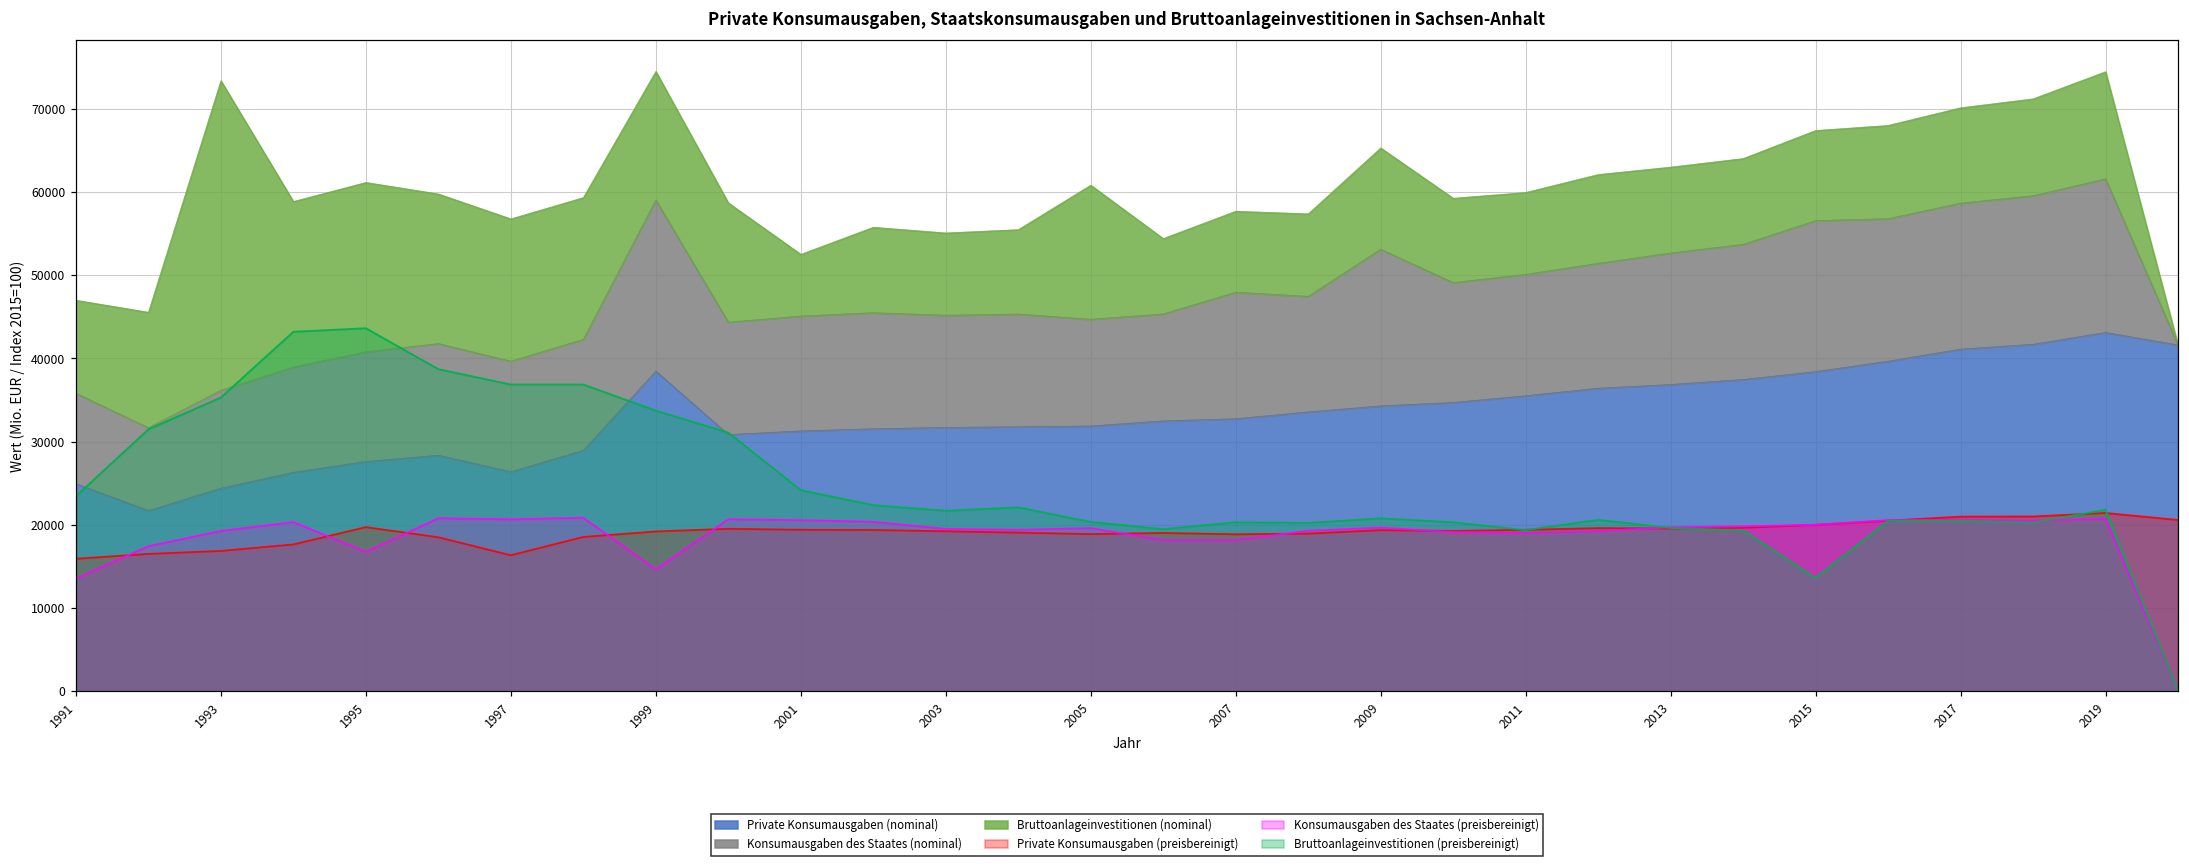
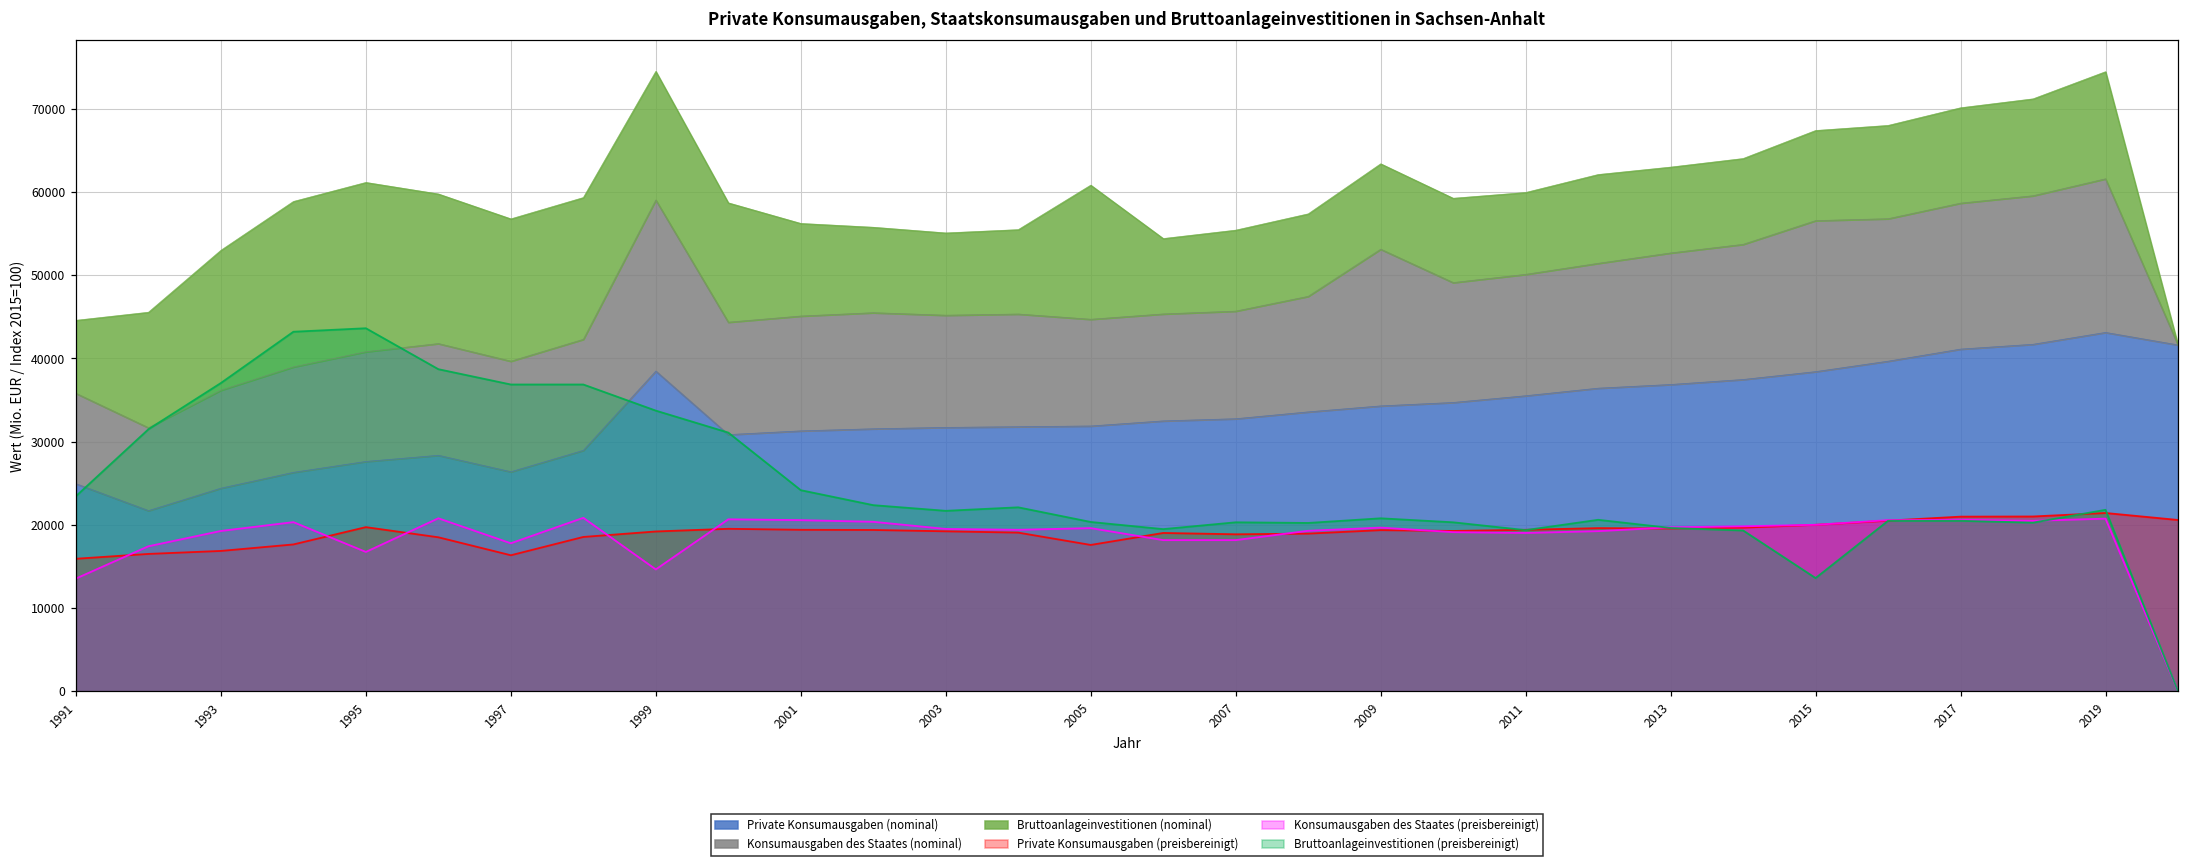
Bruttoanlageinvestitionen (nominal), 1991: 11000 -> 9000
Bruttoanlageinvestitionen (nominal), 1993: 37000 -> 17000
Bruttoanlageinvestitionen (preisbereinigt), 1993: 35000 -> 37000
Konsumausgaben des Staates (preisbereinigt), 1997: 21000 -> 18000
Bruttoanlageinvestitionen (nominal), 2001: 7000 -> 11000
Private Konsumausgaben (preisbereinigt), 2005: 19000 -> 18000
Konsumausgaben des Staates (nominal), 2007: 15000 -> 13000
Bruttoanlageinvestitionen (nominal), 2009: 12000 -> 10000
